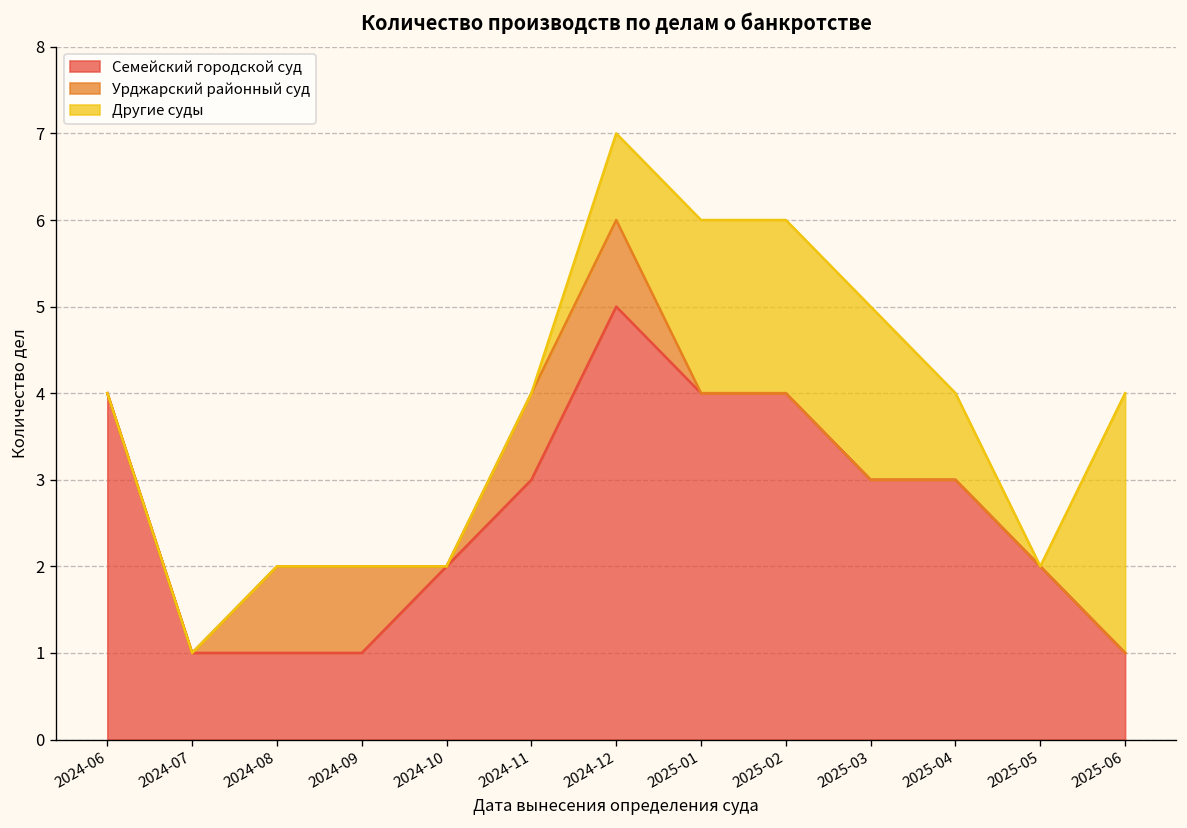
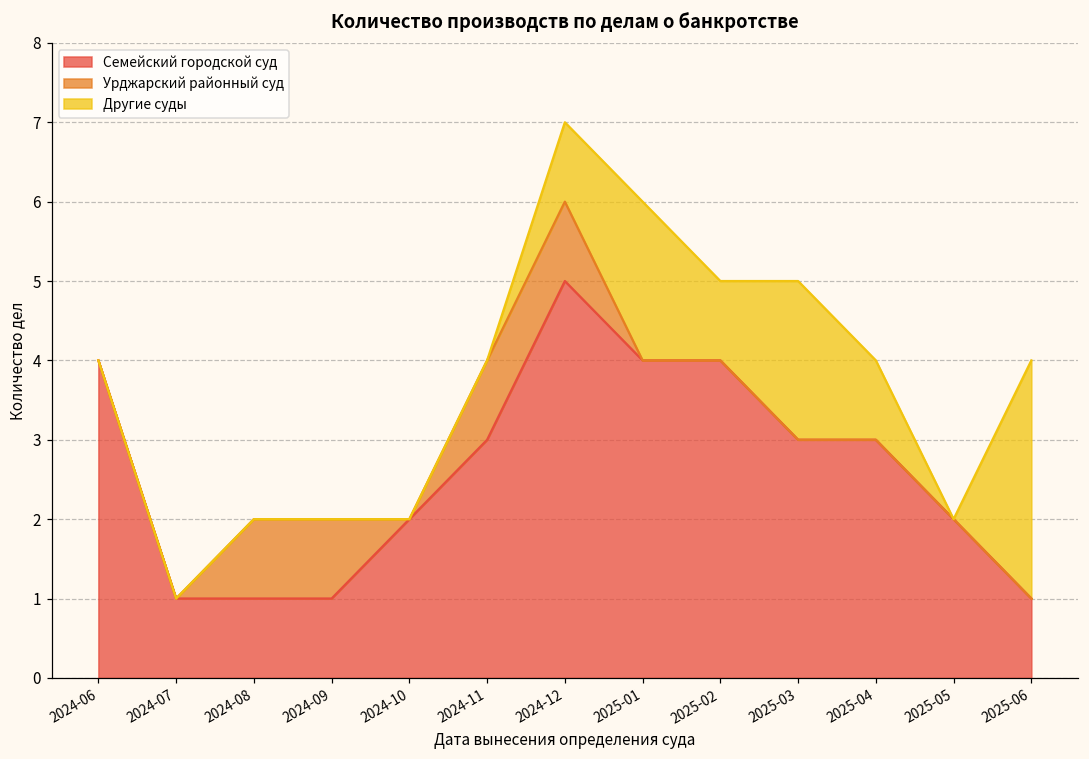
Другие суды, 2025-02: 2 -> 1
